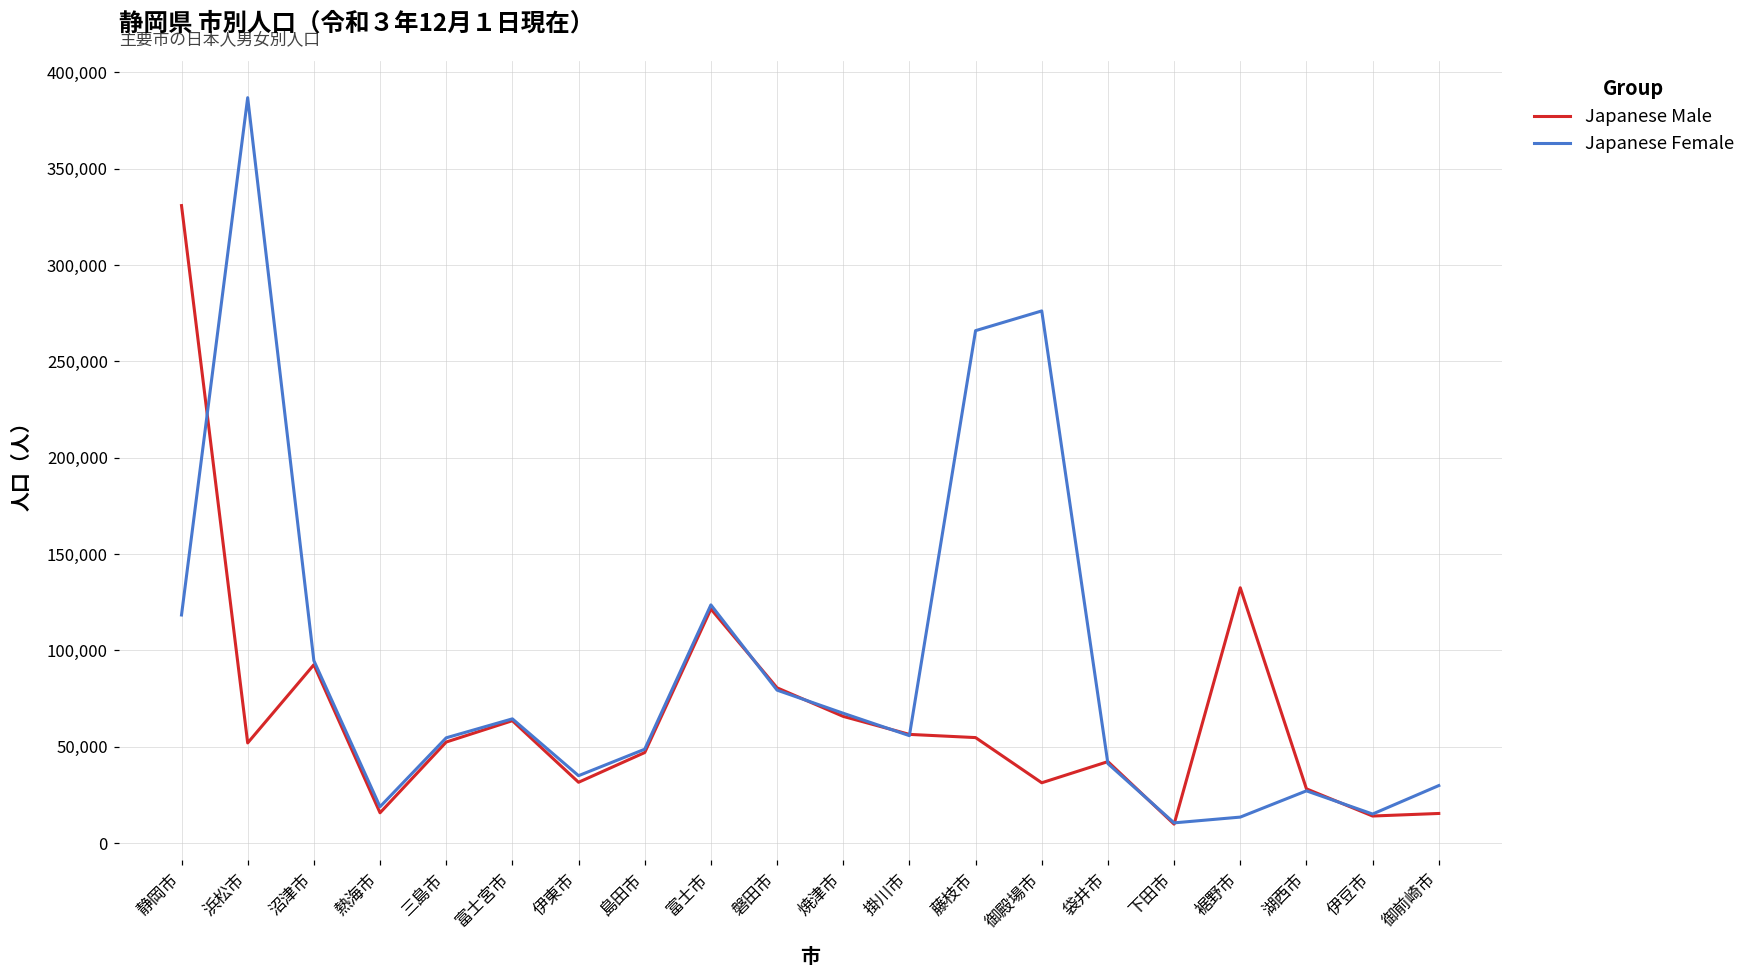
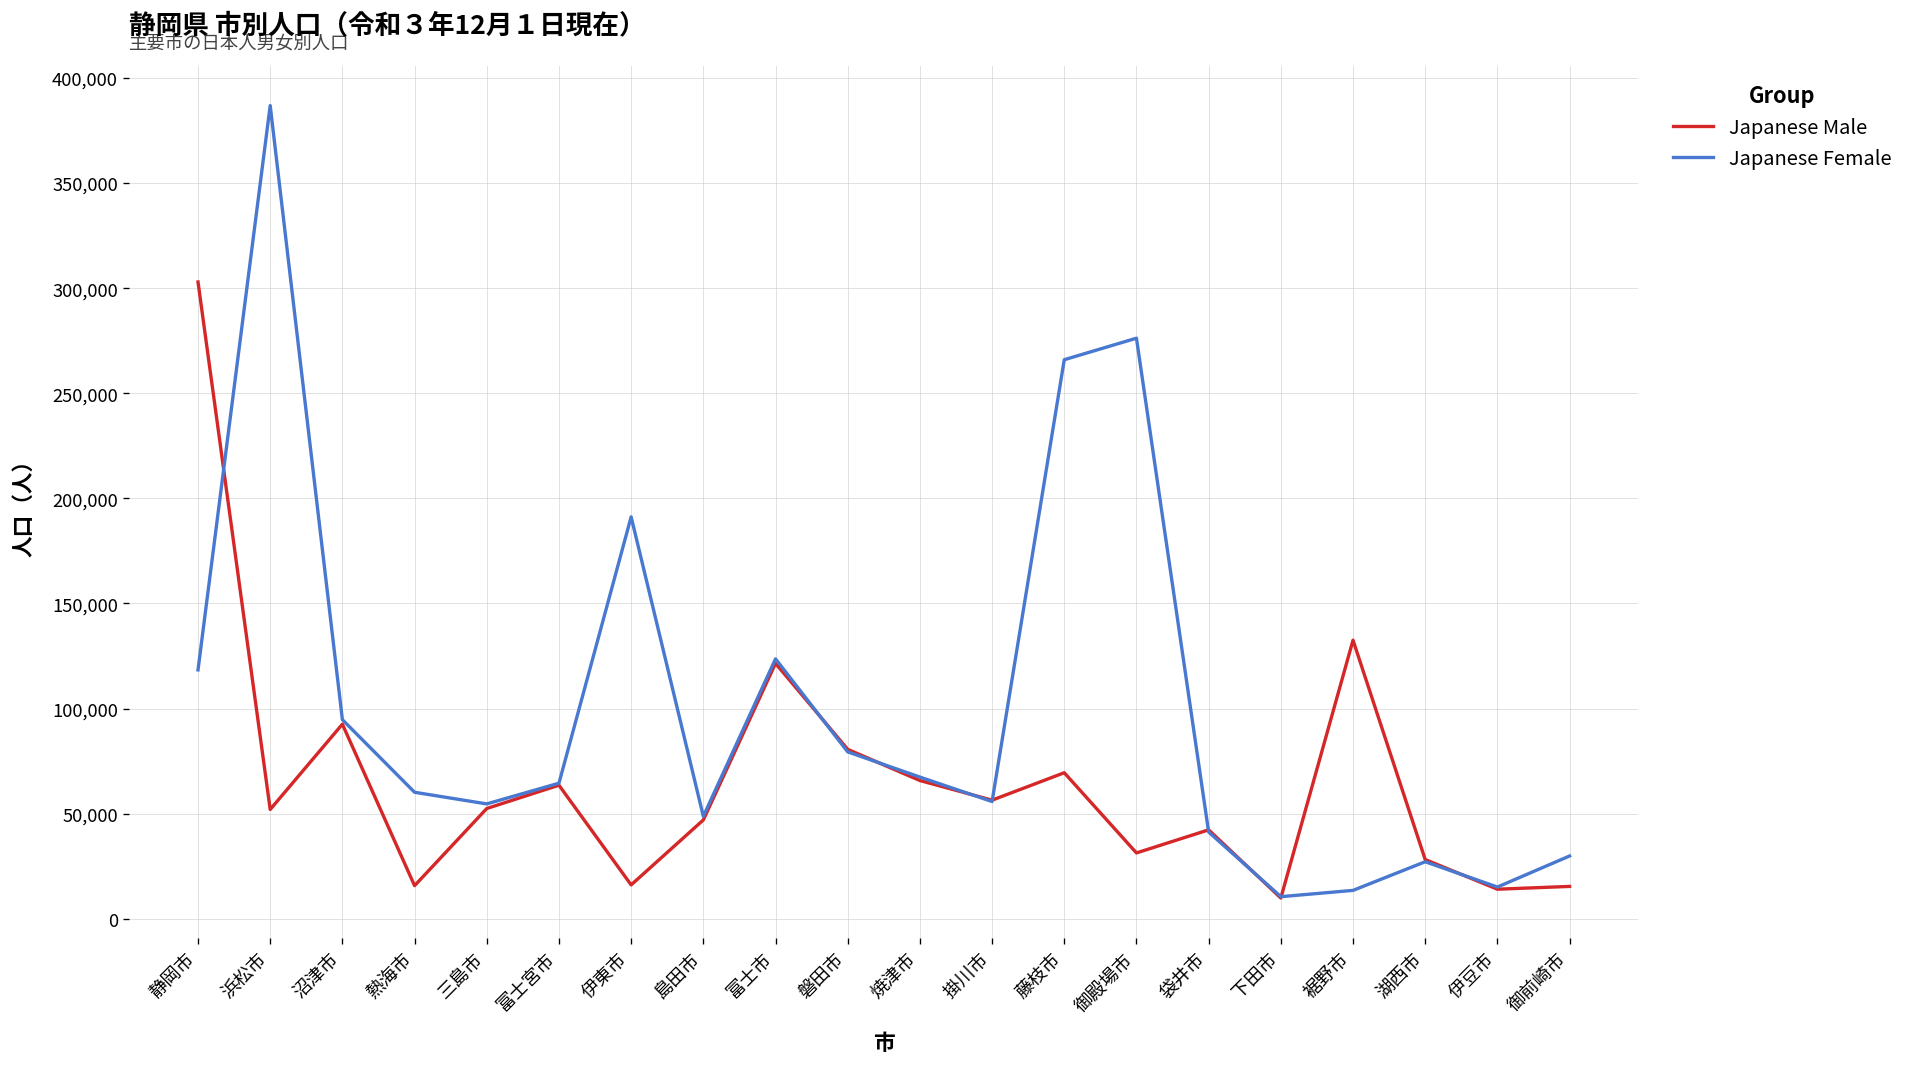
Japanese Male, 静岡市: 331,000 -> 303,000
Japanese Female, 熱海市: 19,000 -> 60,000
Japanese Male, 伊東市: 32,000 -> 16,000
Japanese Female, 伊東市: 35,000 -> 191,000
Japanese Male, 藤枝市: 55,000 -> 69,000
